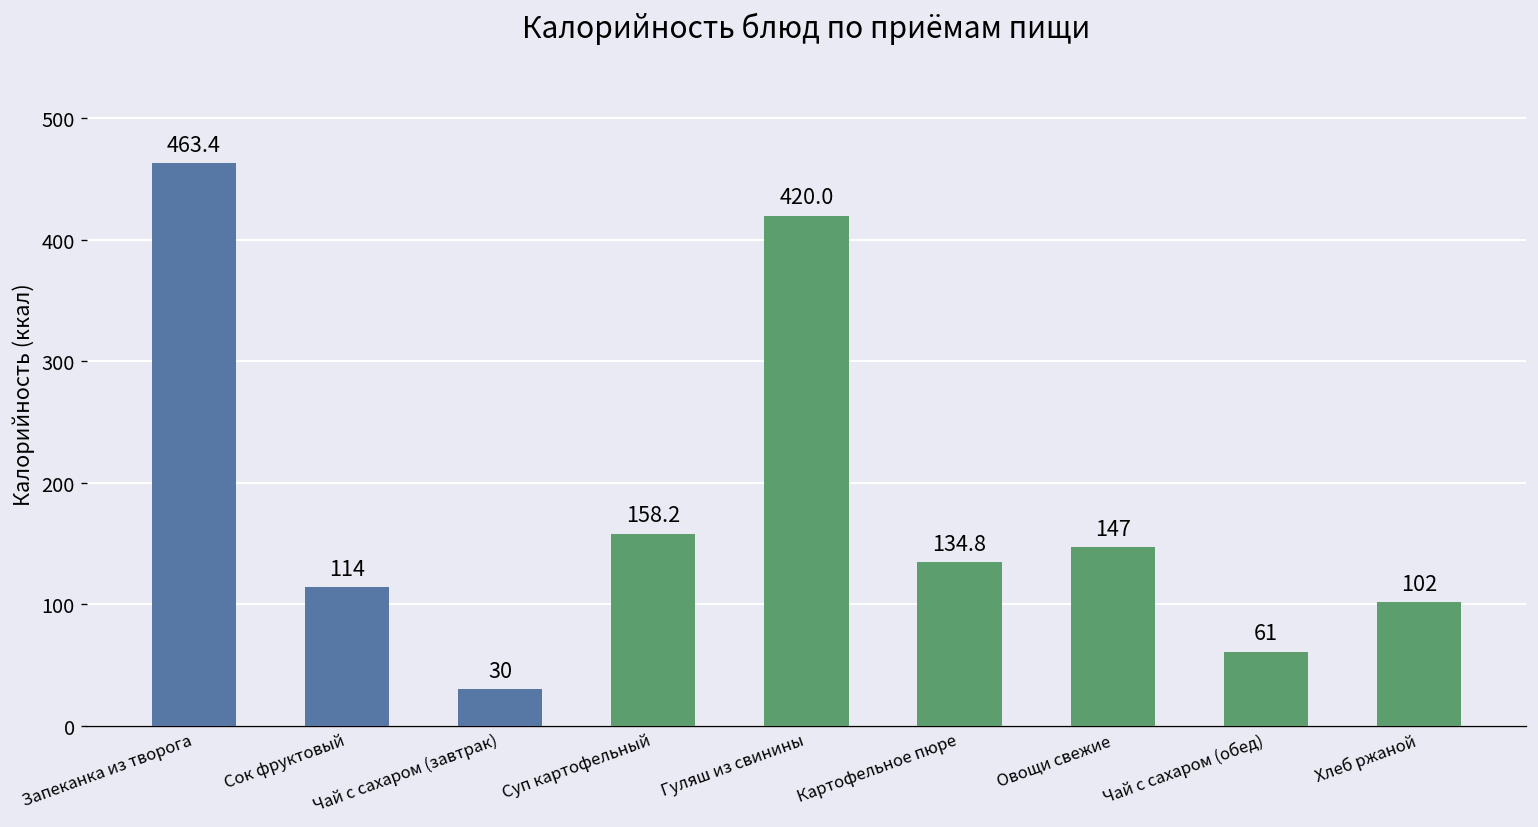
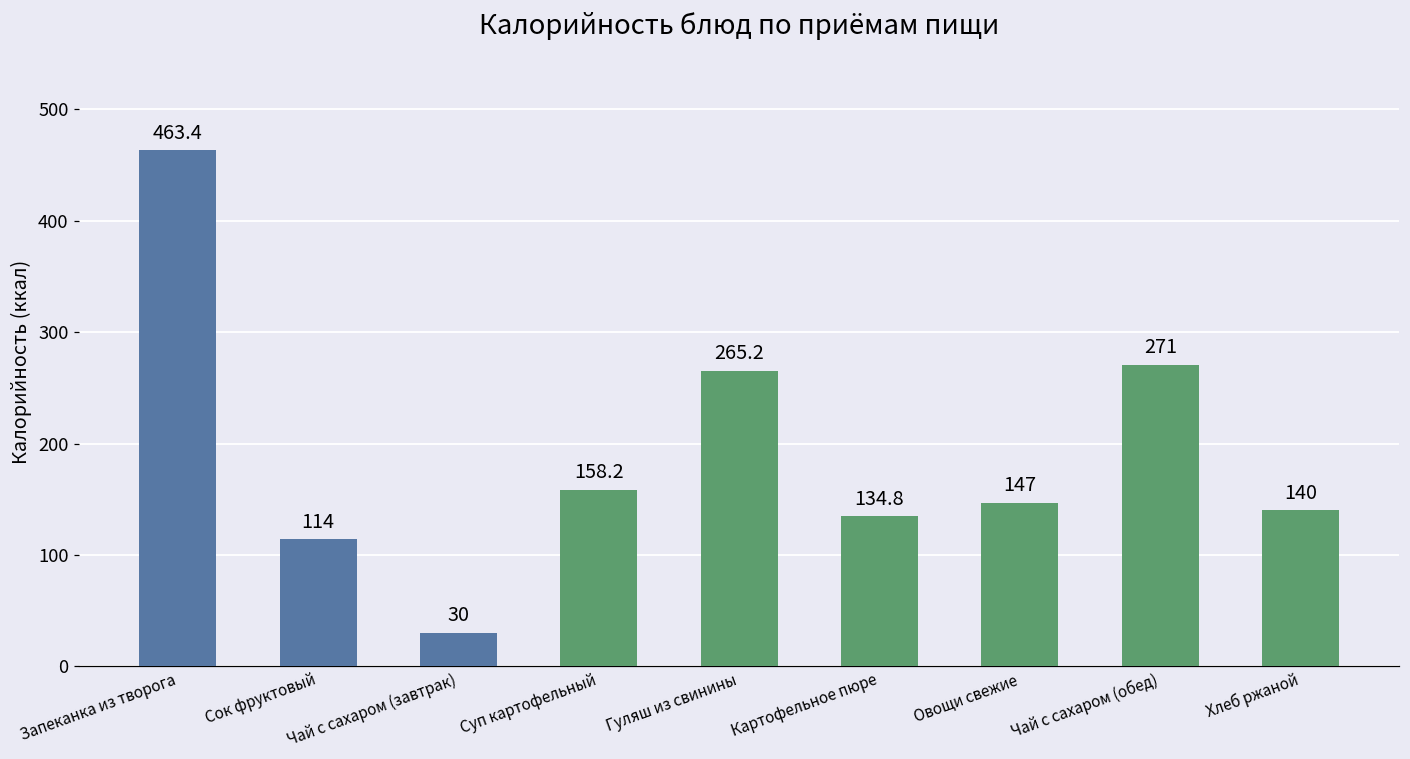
Гуляш из свинины: 420.0 -> 265.2
Чай с сахаром (обед): 61 -> 271
Хлеб ржаной: 102 -> 140
